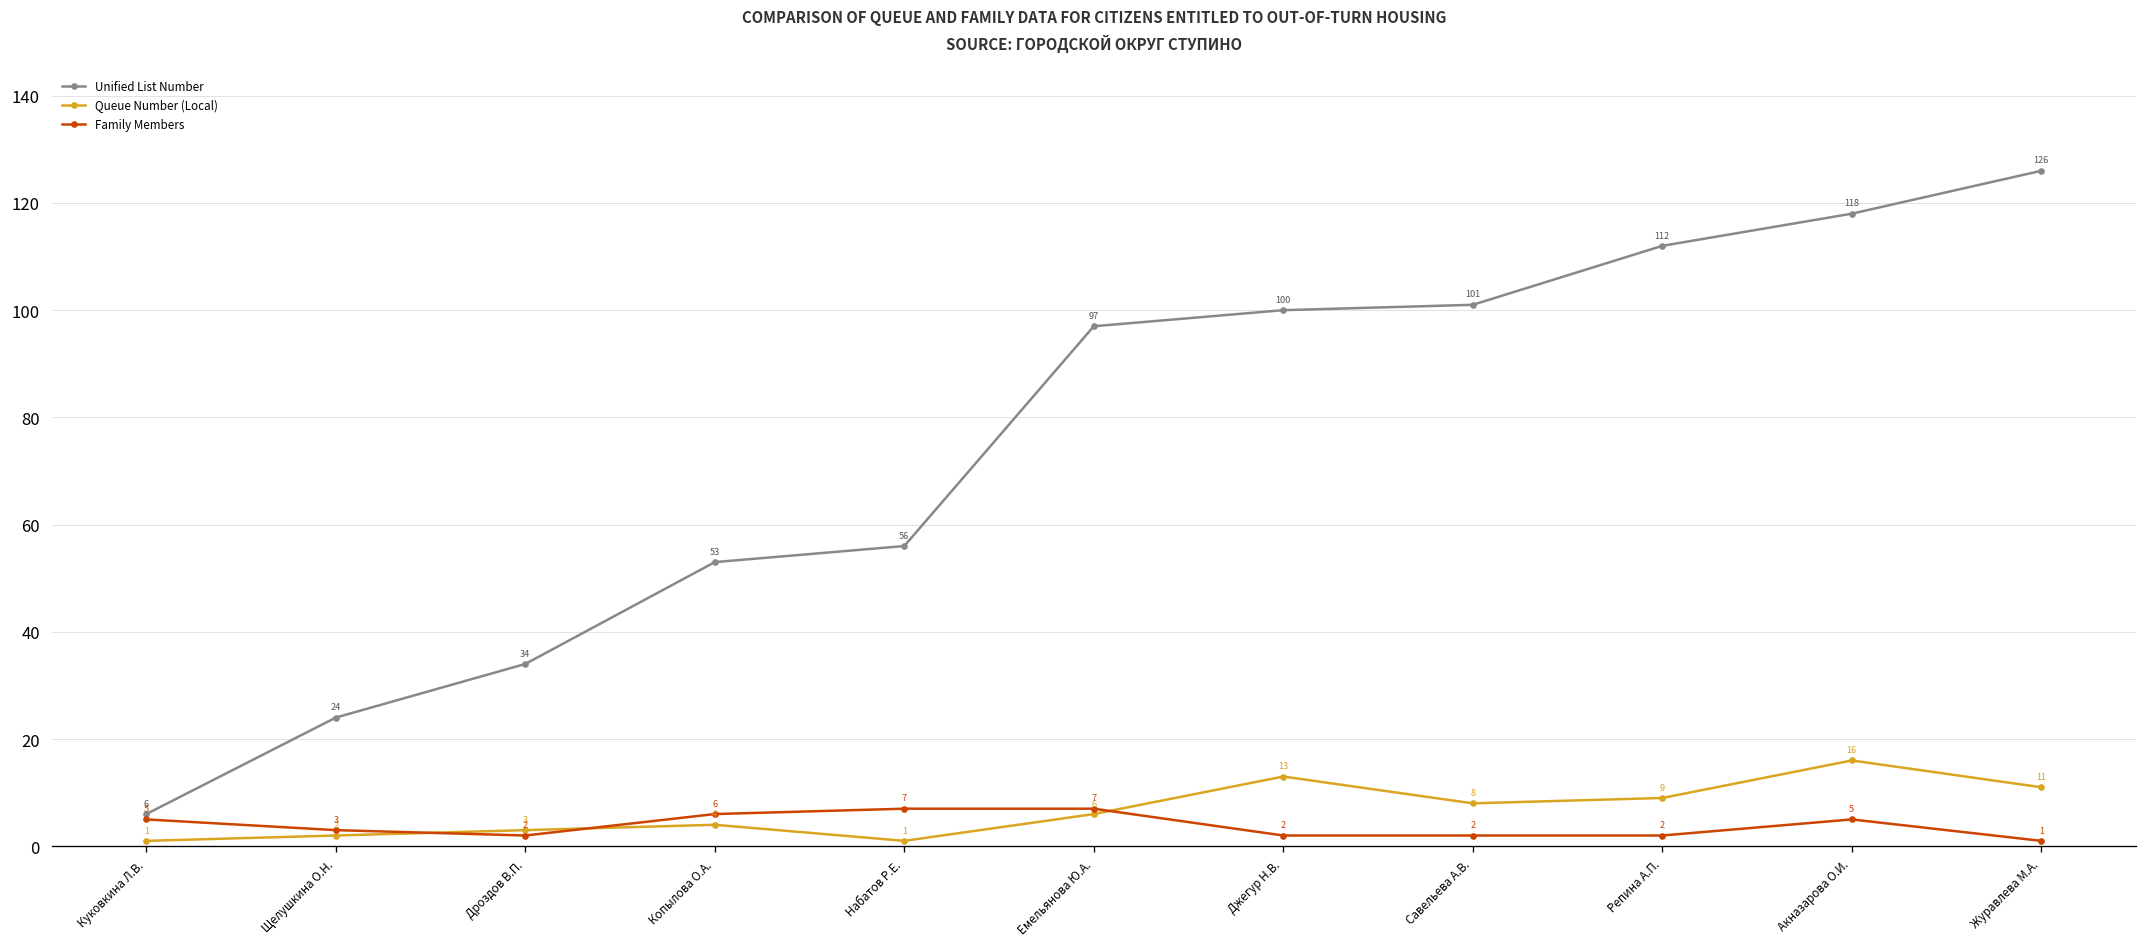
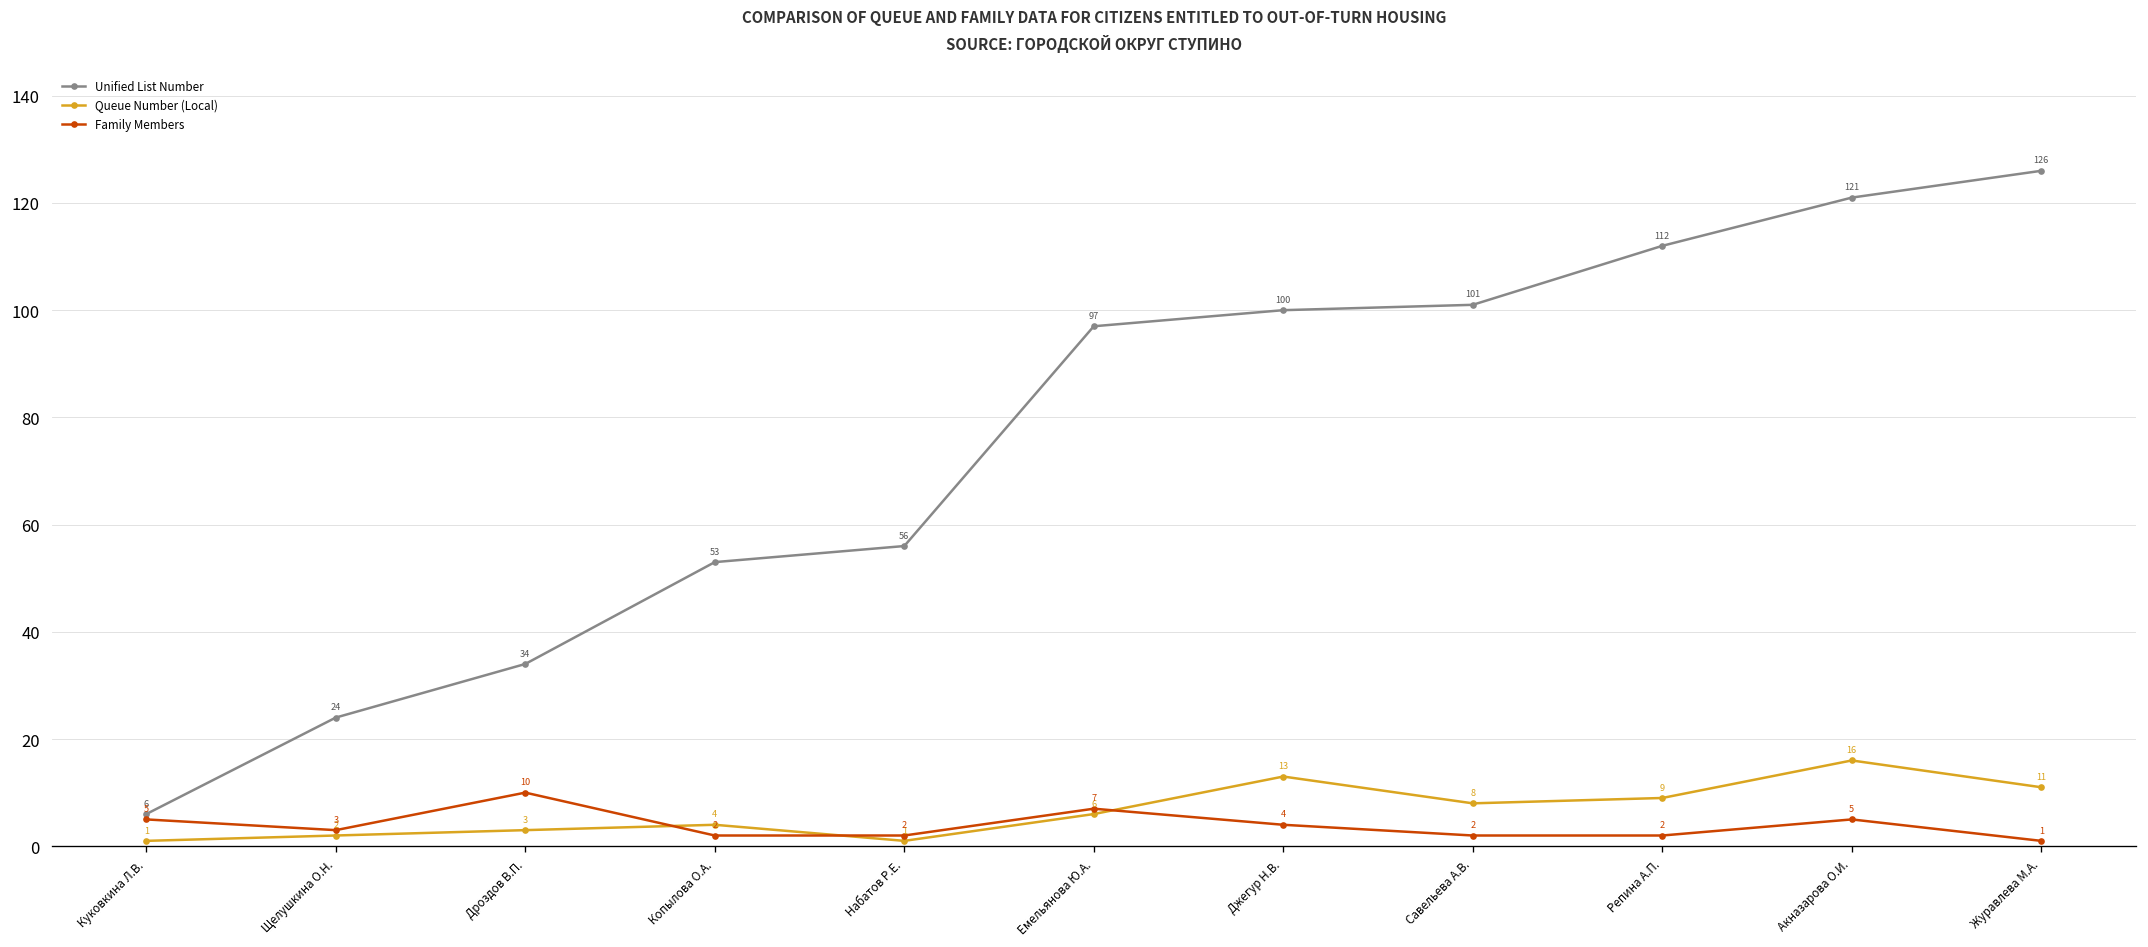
Family Members, Дроздов В.П.: 2 -> 10
Family Members, Копылова О.А.: 6 -> 2
Family Members, Набатов Р.Е.: 7 -> 2
Family Members, Джегур Н.В.: 2 -> 4
Unified List Number, Акназарова О.И.: 118 -> 121
